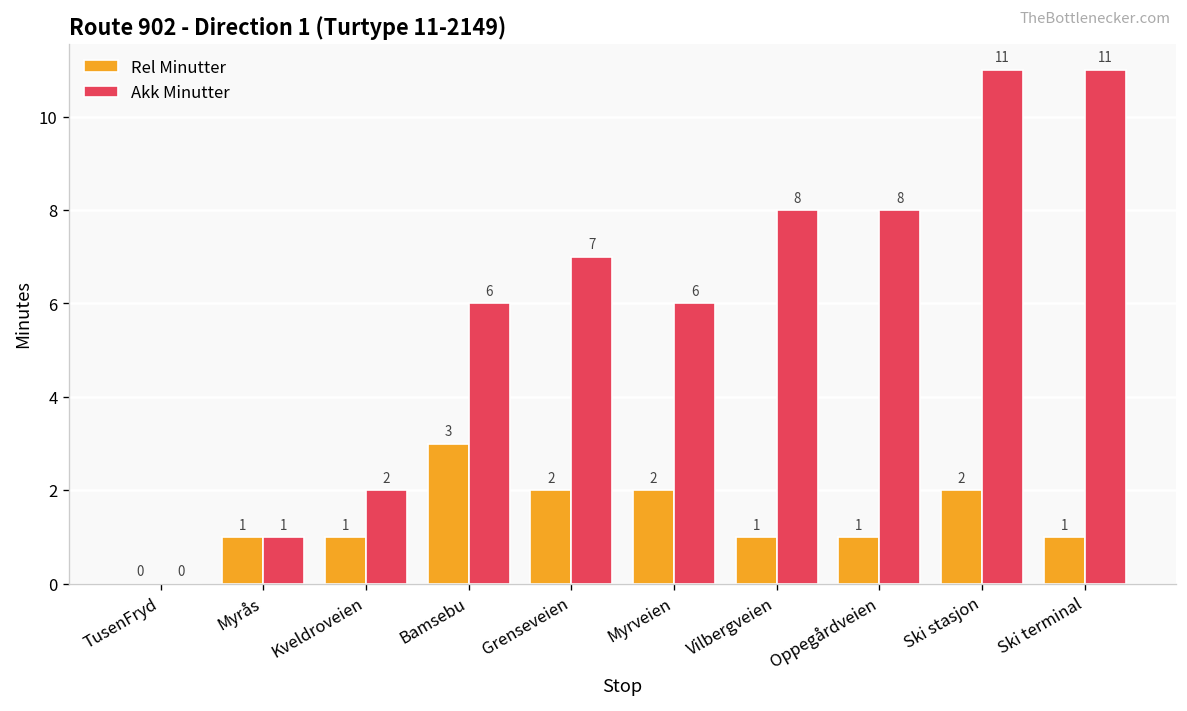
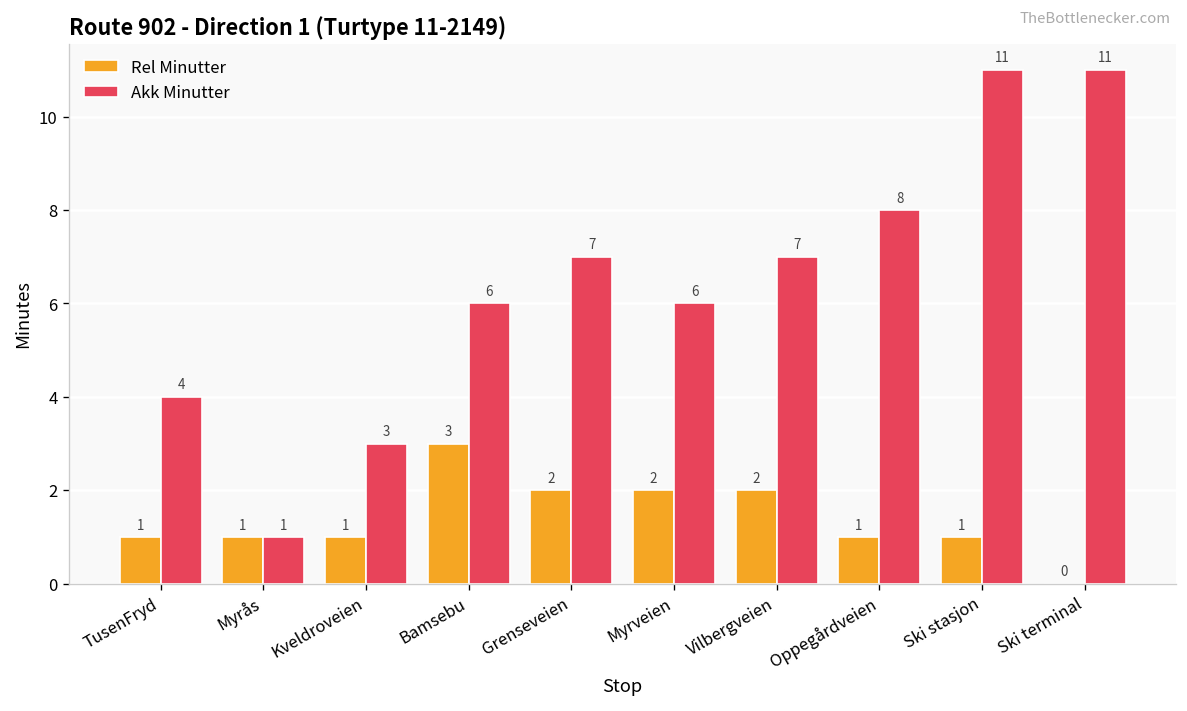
Rel Minutter, TusenFryd: 0 -> 1
Akk Minutter, TusenFryd: 0 -> 4
Akk Minutter, Kveldroveien: 2 -> 3
Rel Minutter, Vilbergveien: 1 -> 2
Akk Minutter, Vilbergveien: 8 -> 7
Rel Minutter, Ski stasjon: 2 -> 1
Rel Minutter, Ski terminal: 1 -> 0
